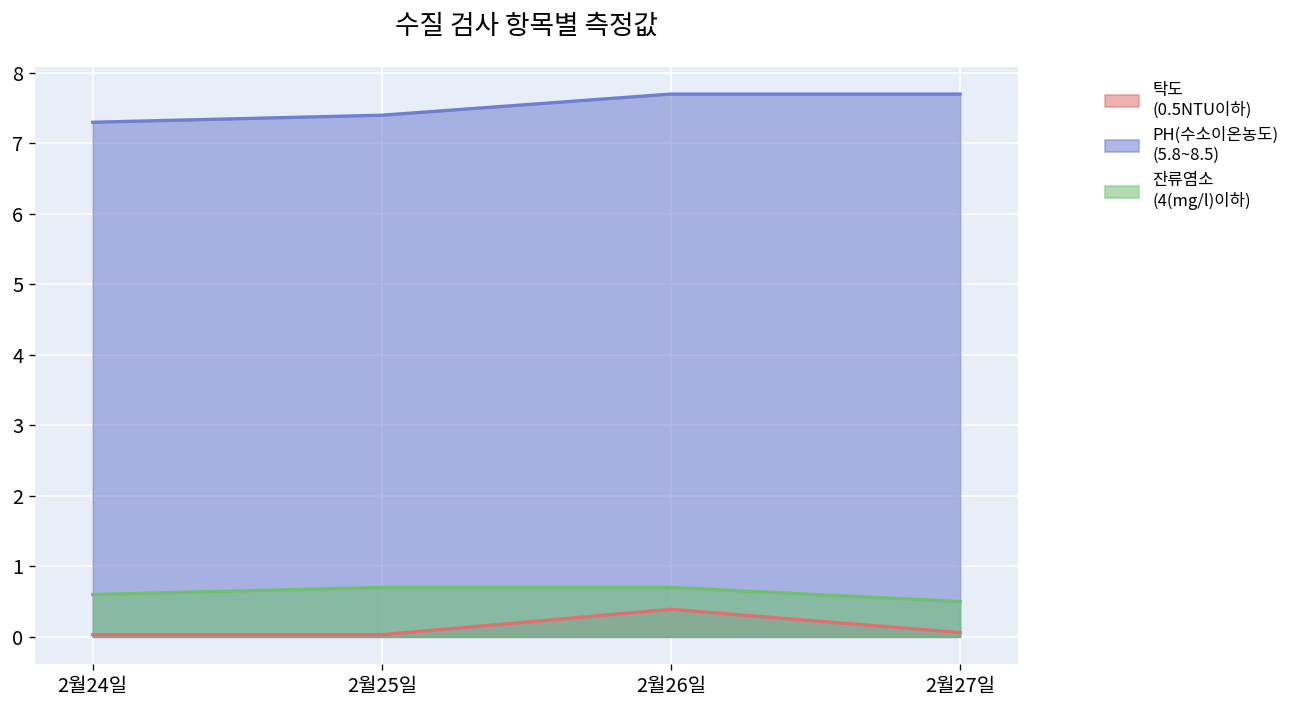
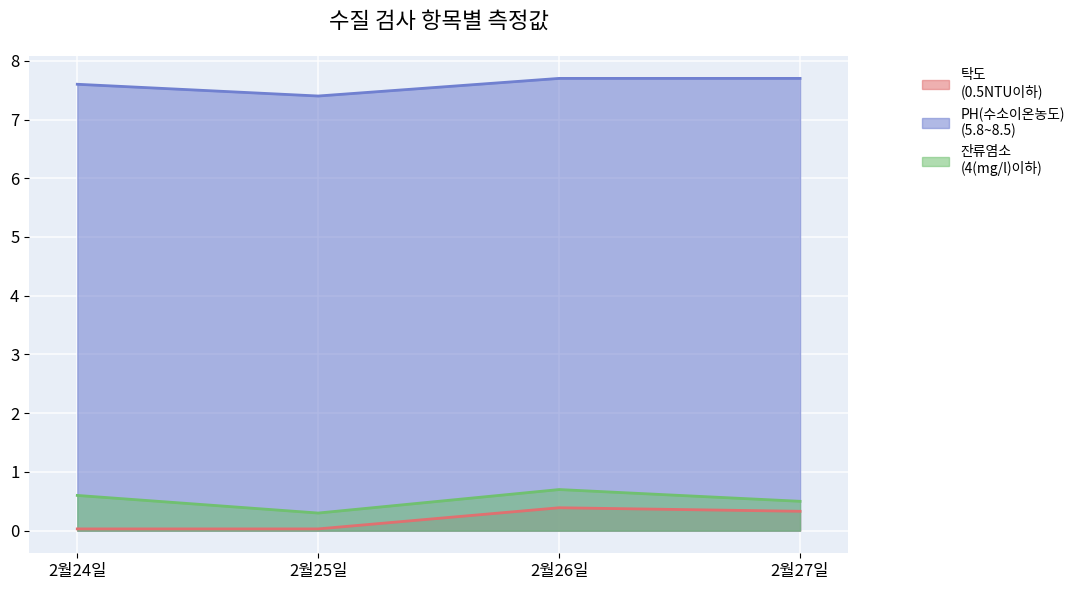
PH(수소이온농도) (5.8~8.5), 2월24일: 7.3 -> 7.6
잔류염소 (4(mg/l)이하), 2월25일: 0.7 -> 0.3
탁도 (0.5NTU이하), 2월27일: 0.1 -> 0.3
